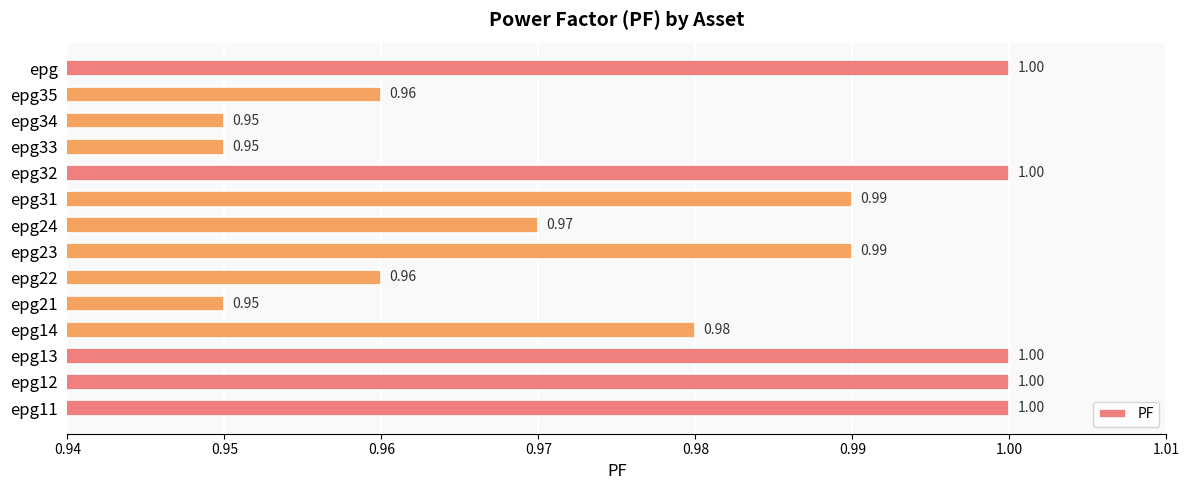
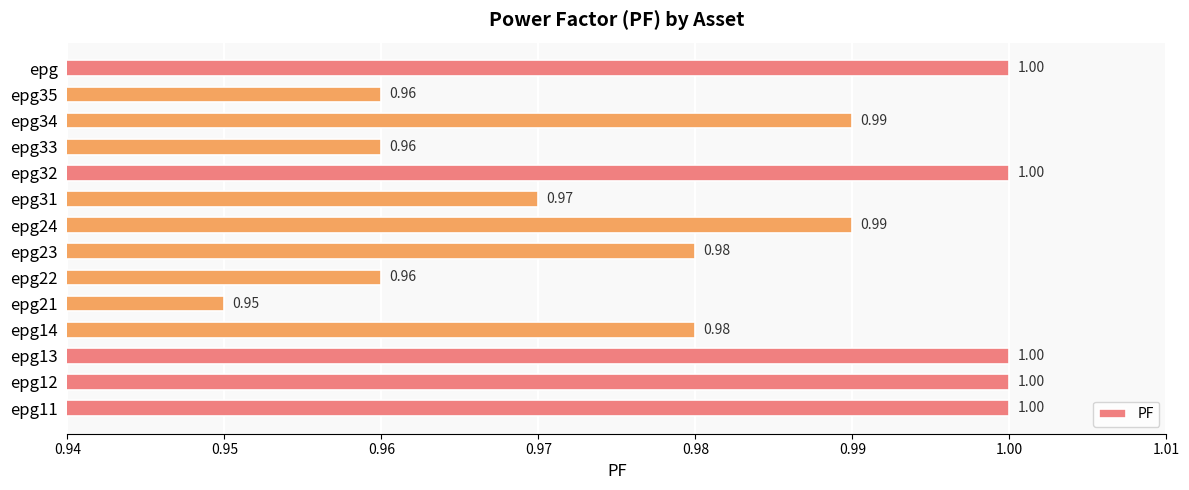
epg34: 0.95 -> 0.99
epg33: 0.95 -> 0.96
epg31: 0.99 -> 0.97
epg24: 0.97 -> 0.99
epg23: 0.99 -> 0.98
